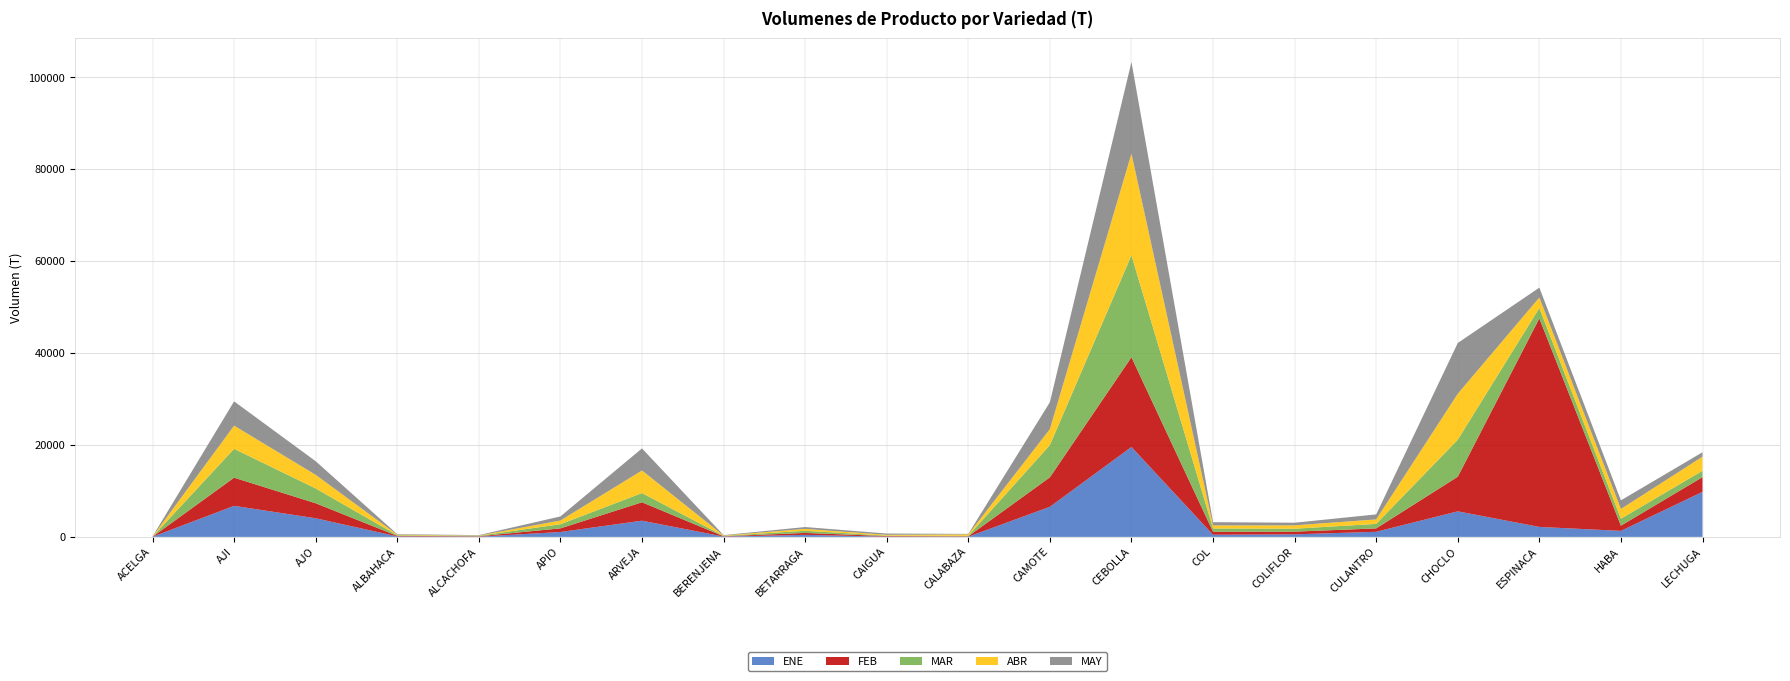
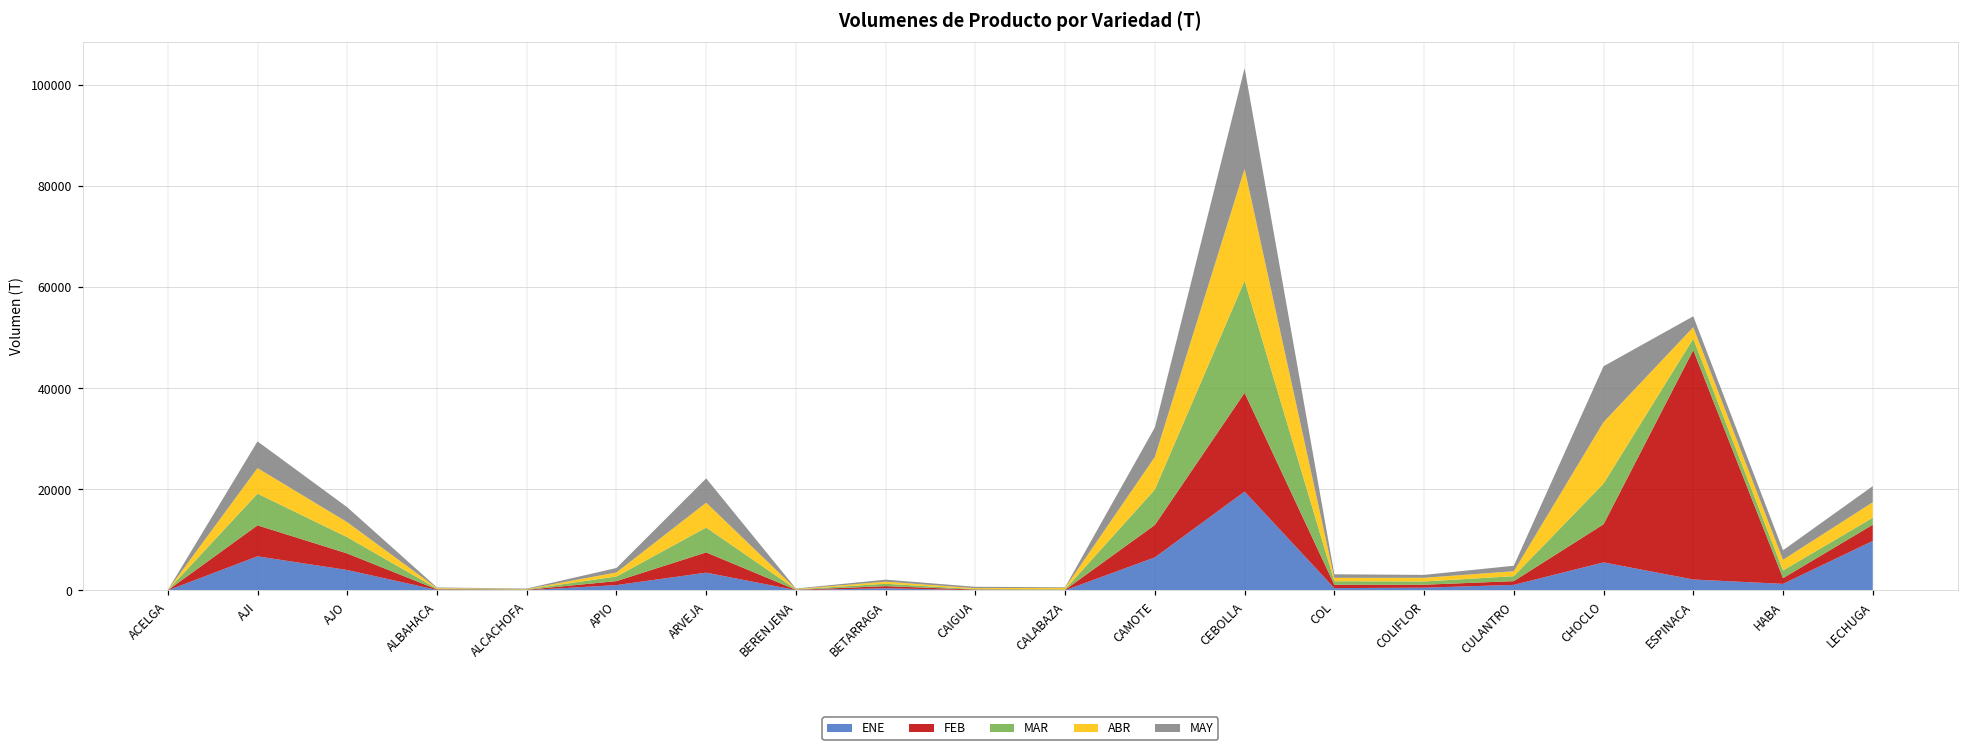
MAR, ARVEJA: 2000 -> 5000
ABR, CAMOTE: 3000 -> 6000
ABR, CHOCLO: 10000 -> 12000
MAY, LECHUGA: 1000 -> 3000
